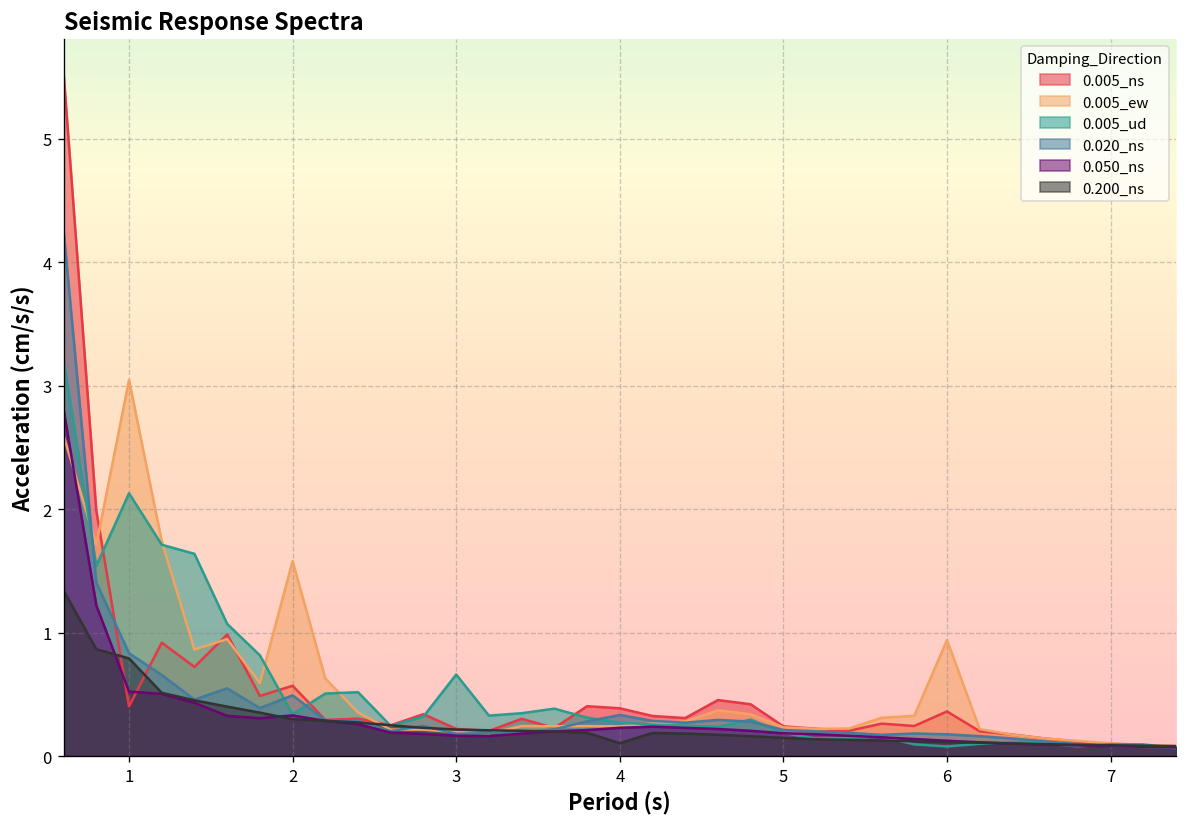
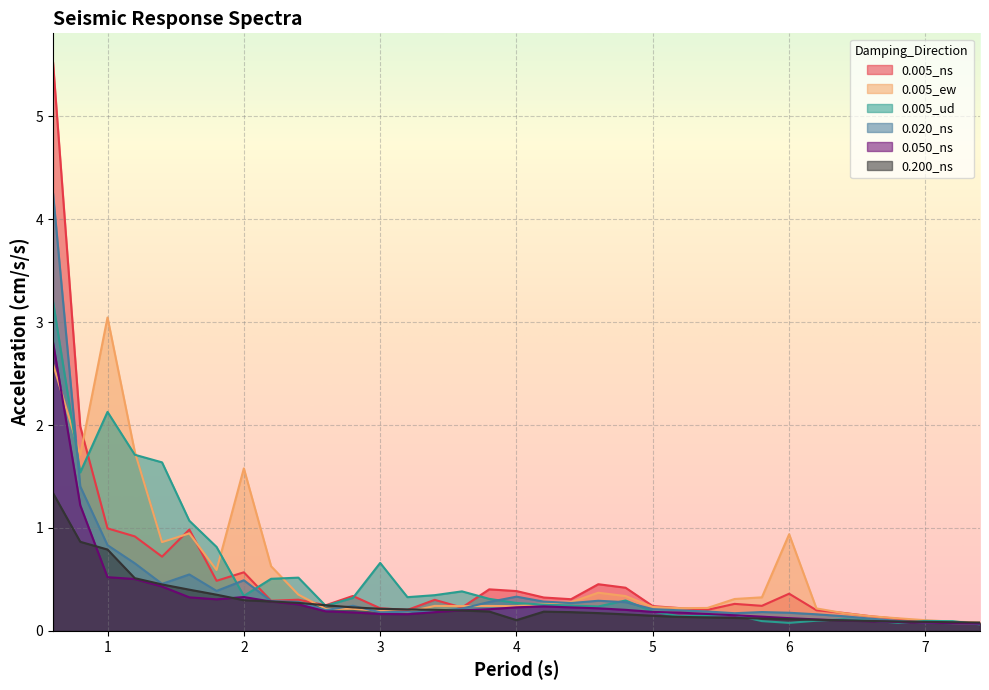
0.005_ns, 1: 0.40 -> 1.00
